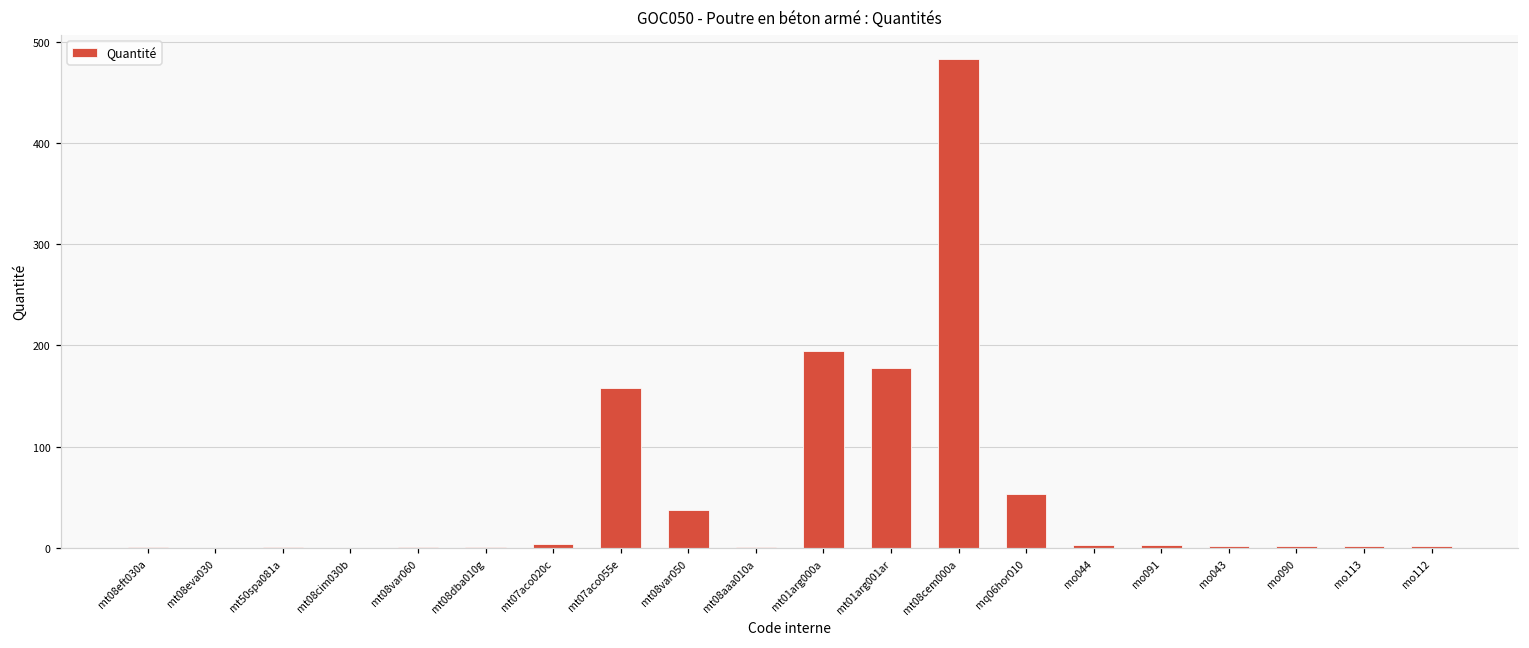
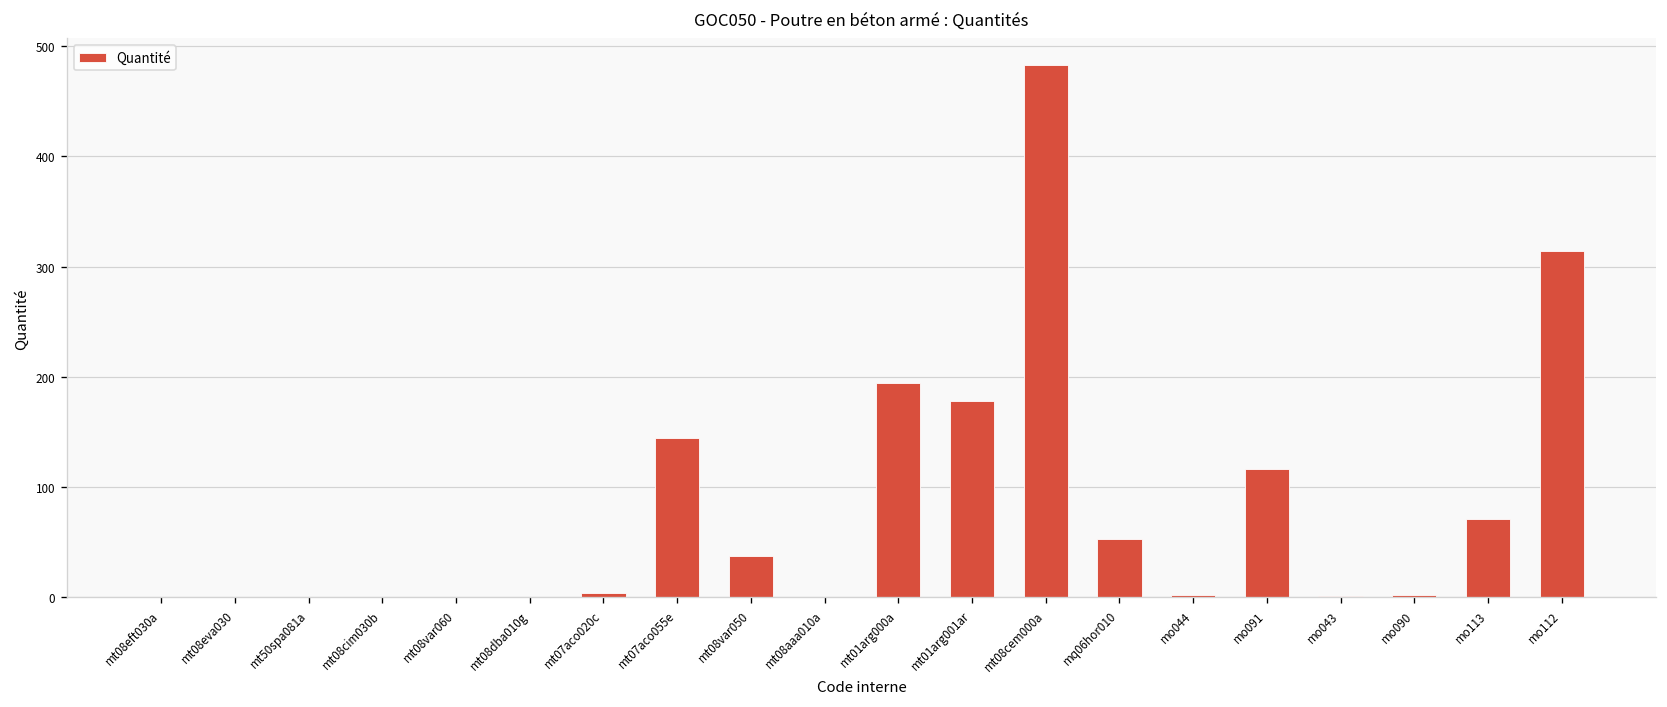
mt07aco055e: 160 -> 140
mo091: 0 -> 120
mo113: 0 -> 70
mo112: 0 -> 310
